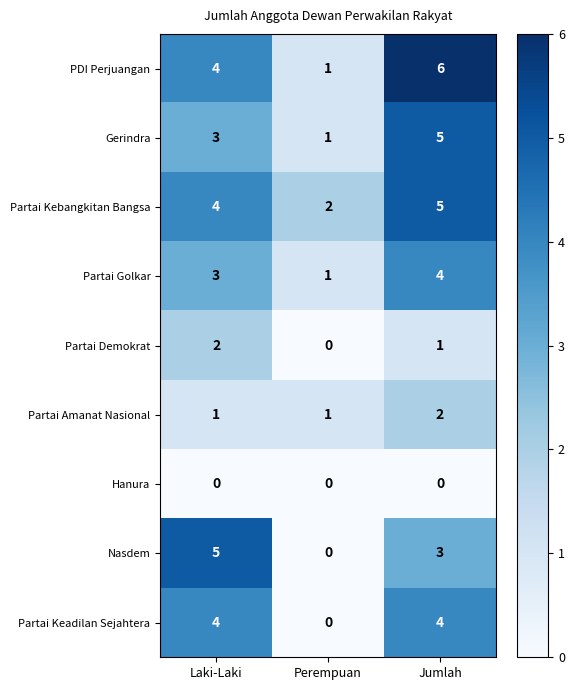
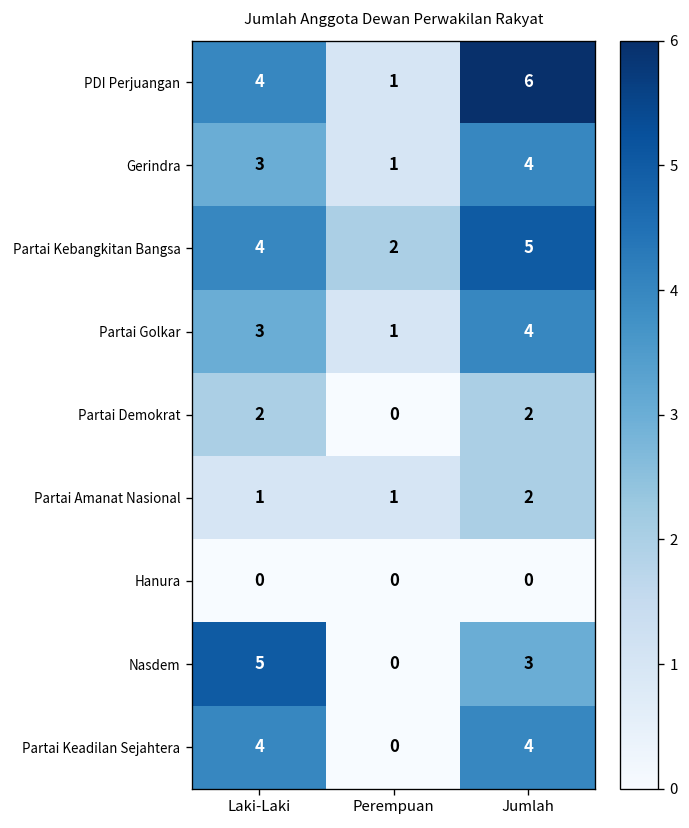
Gerindra, Jumlah: 5 -> 4
Partai Demokrat, Jumlah: 1 -> 2
